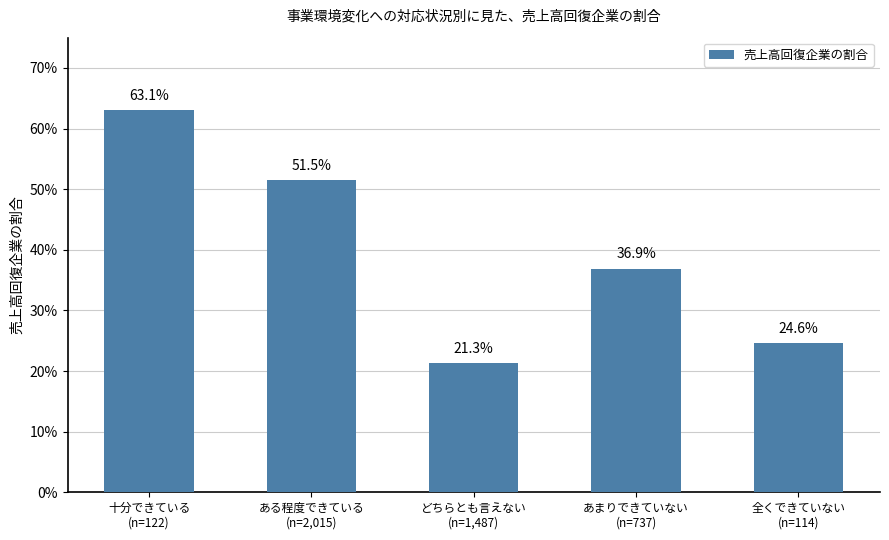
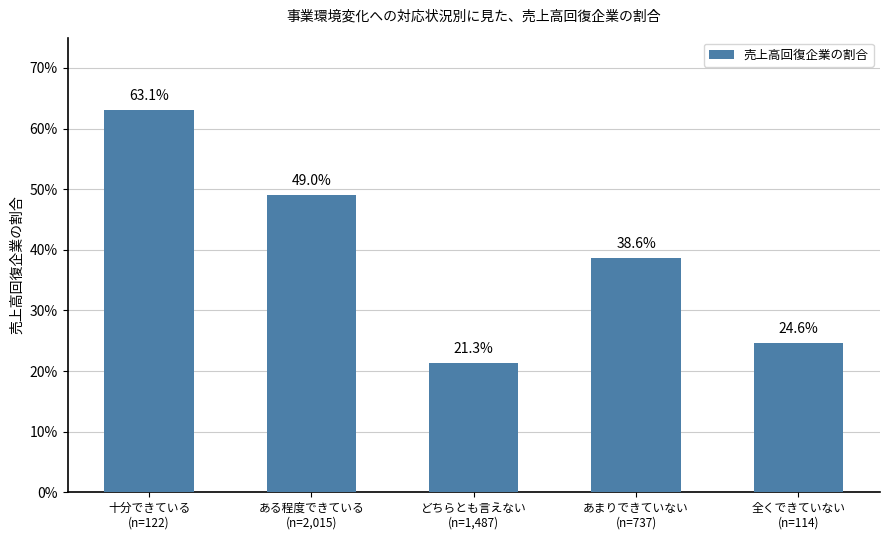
ある程度できている (n=2,015): 51.5% -> 49.0%
あまりできていない (n=737): 36.9% -> 38.6%
